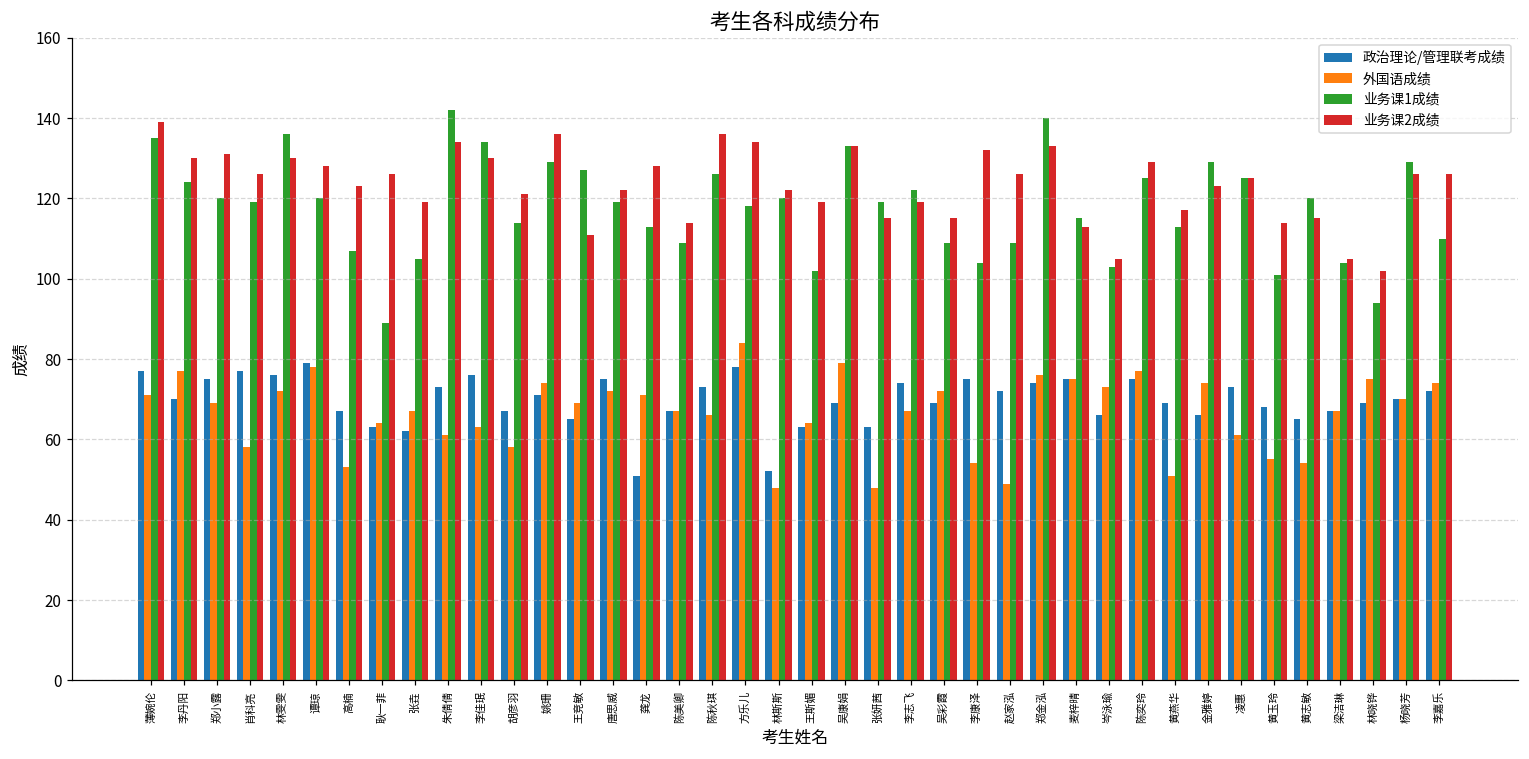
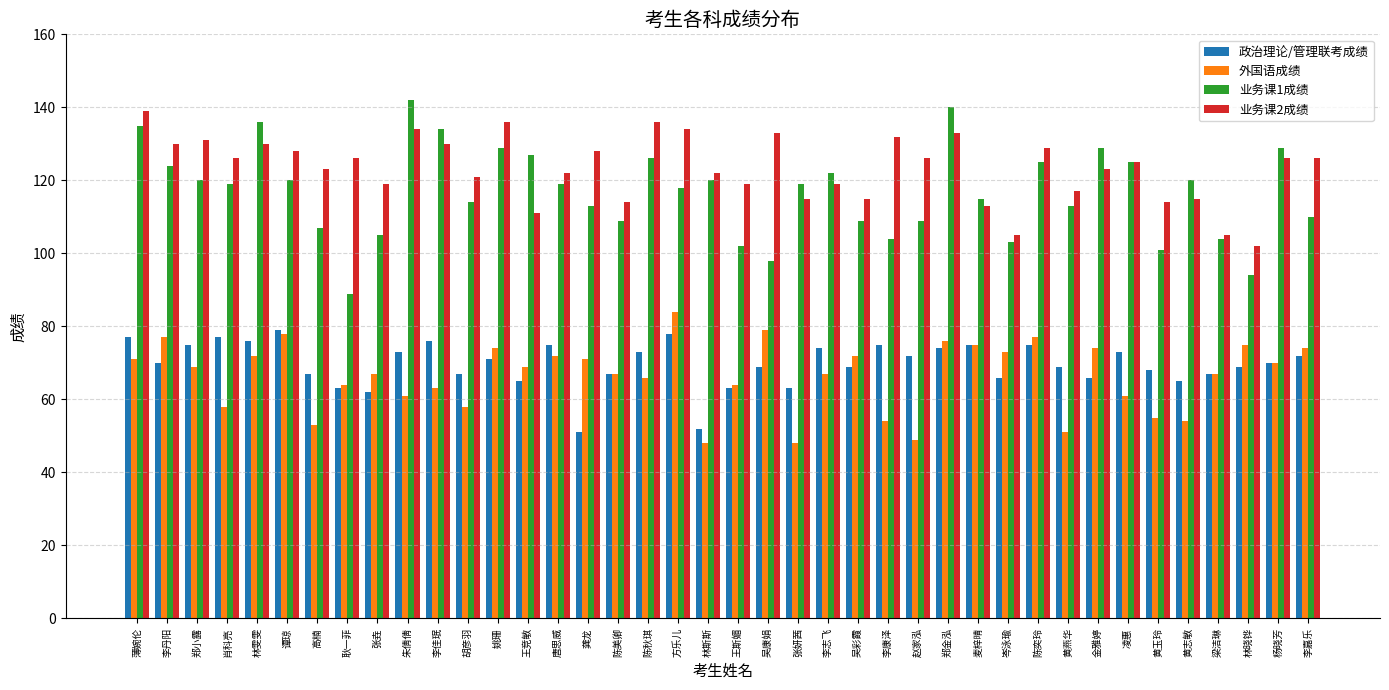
业务课1成绩, 吴康娟: 133 -> 98
